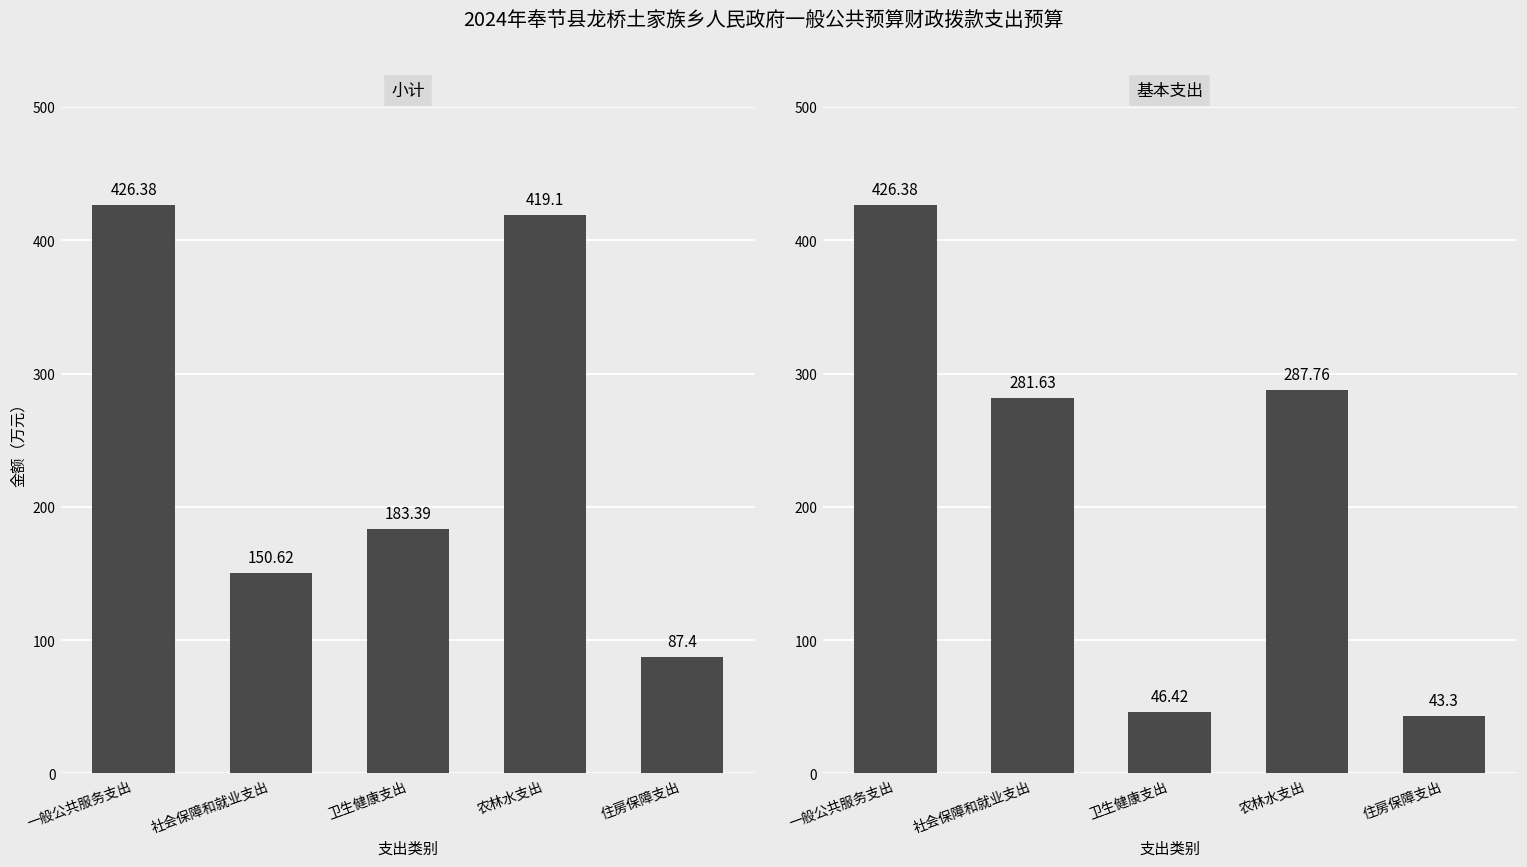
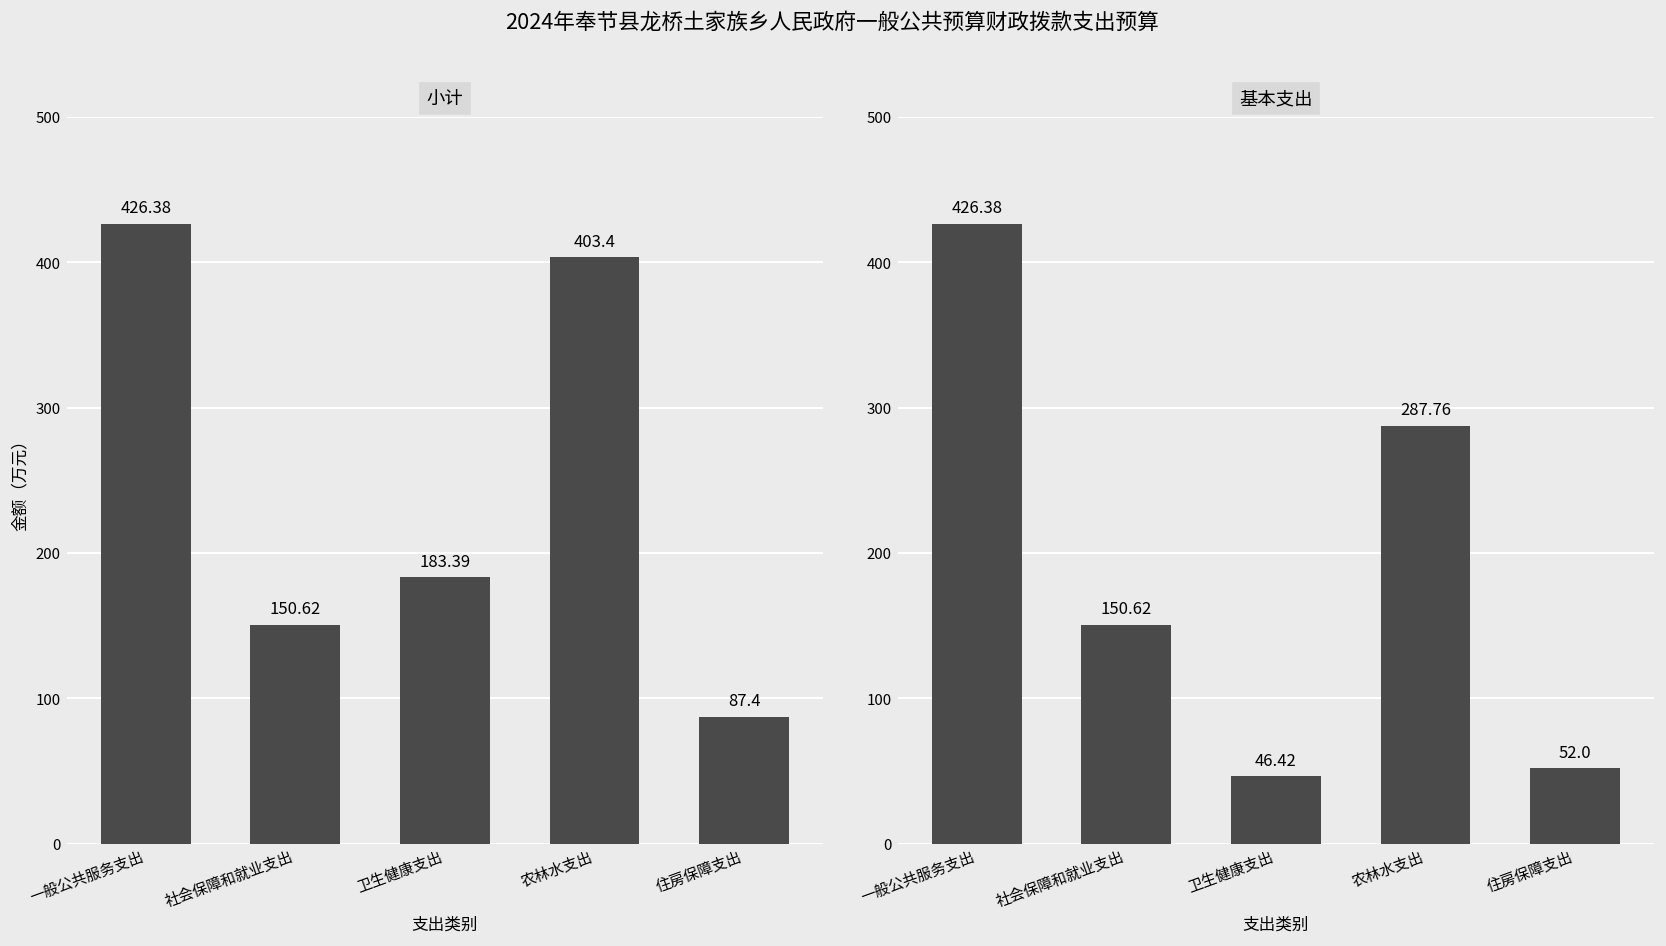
小计, 农林水支出: 419.1 -> 403.4
基本支出, 社会保障和就业支出: 281.63 -> 150.62
基本支出, 住房保障支出: 43.3 -> 52.0
